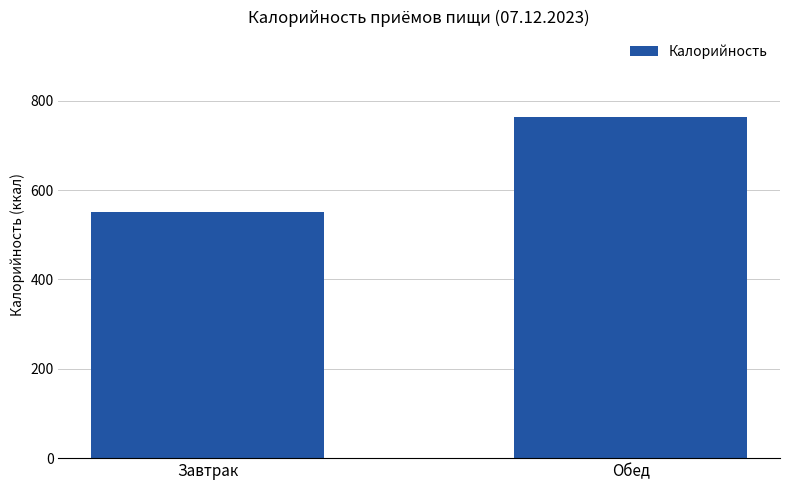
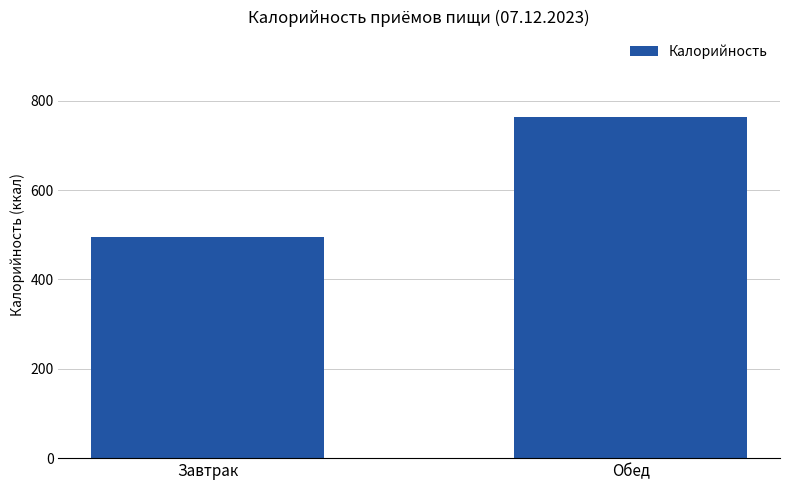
Завтрак: 550 -> 500
